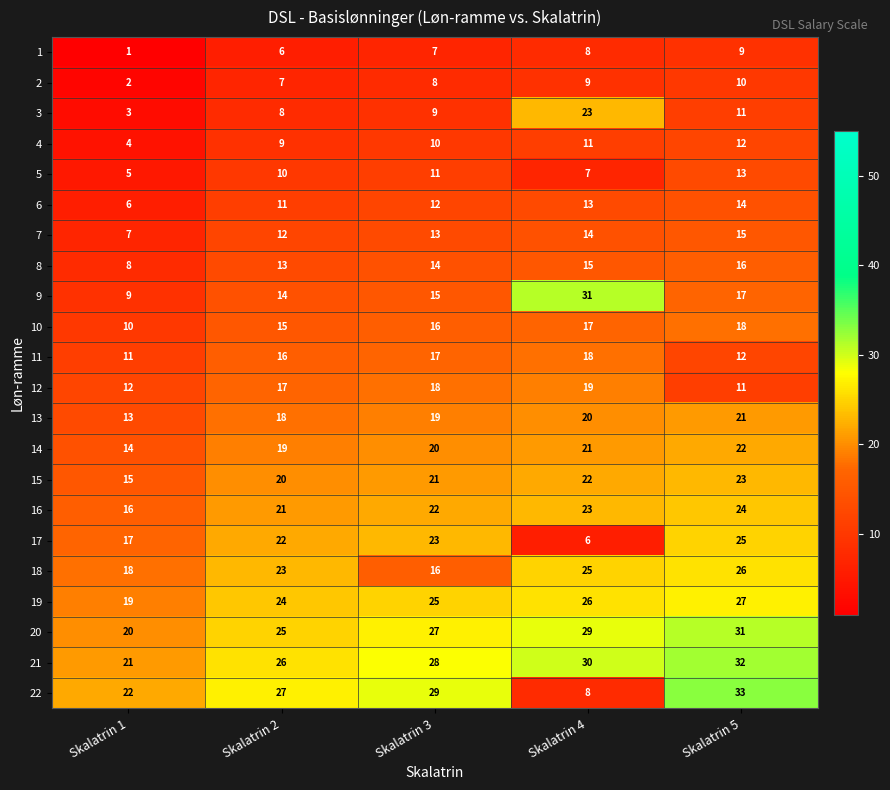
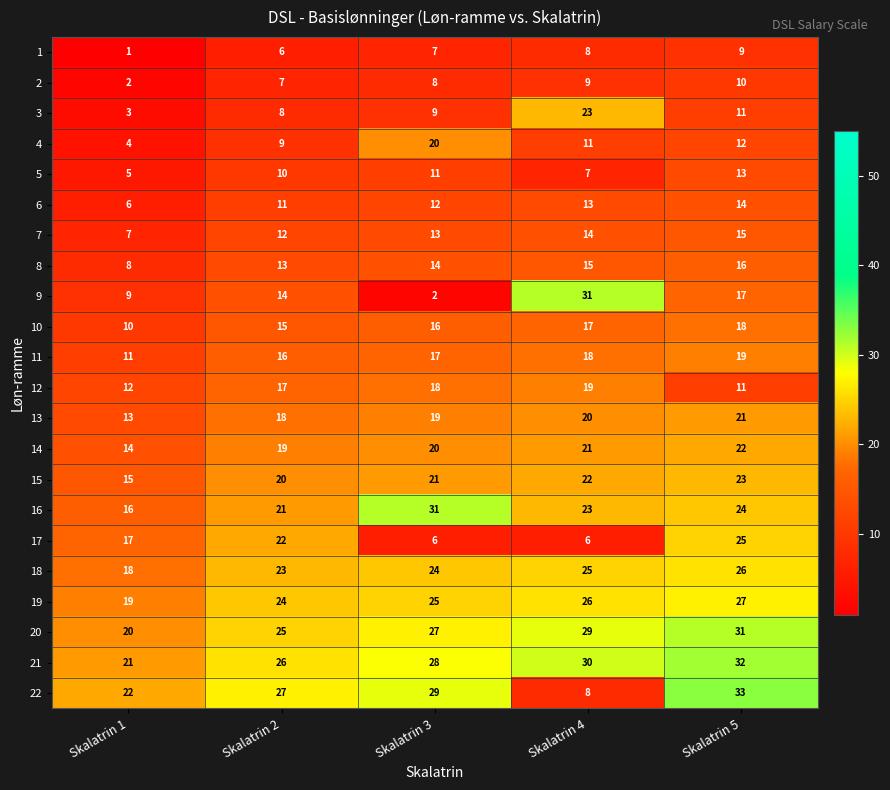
4, Skalatrin 3: 10 -> 20
9, Skalatrin 3: 15 -> 2
11, Skalatrin 5: 12 -> 19
16, Skalatrin 3: 22 -> 31
17, Skalatrin 3: 23 -> 6
18, Skalatrin 3: 16 -> 24
